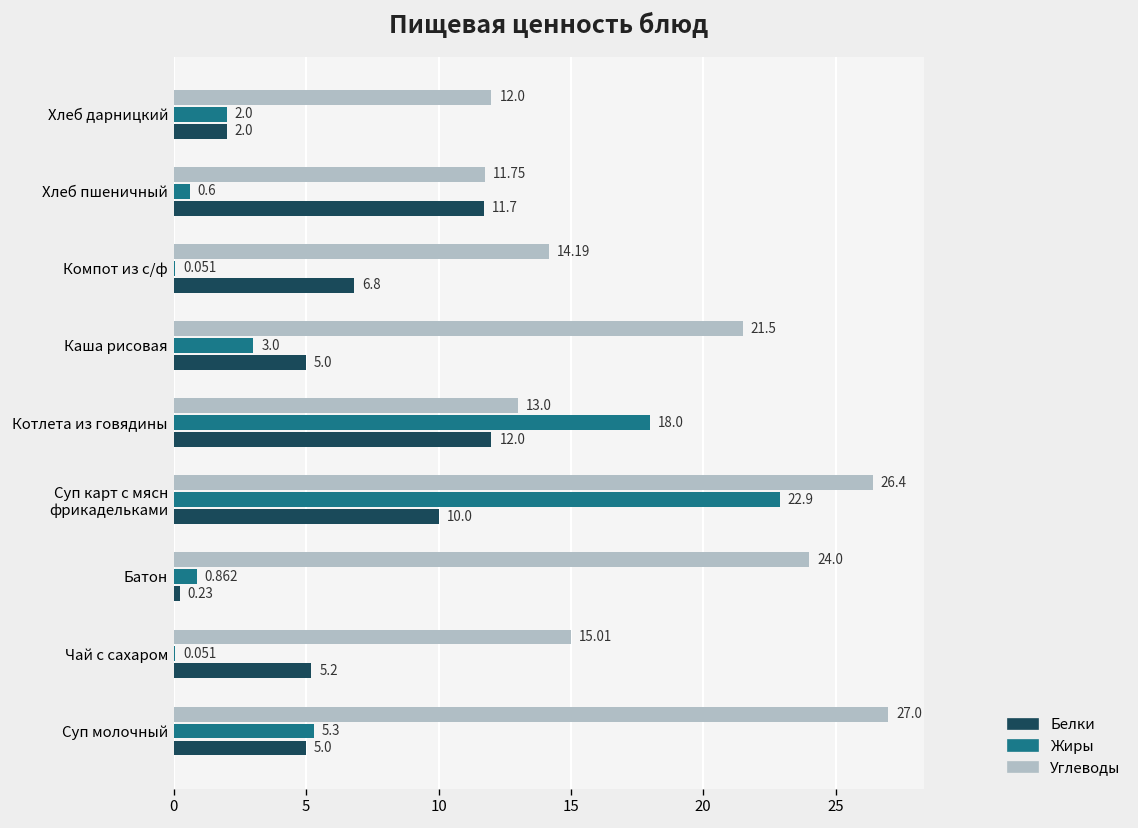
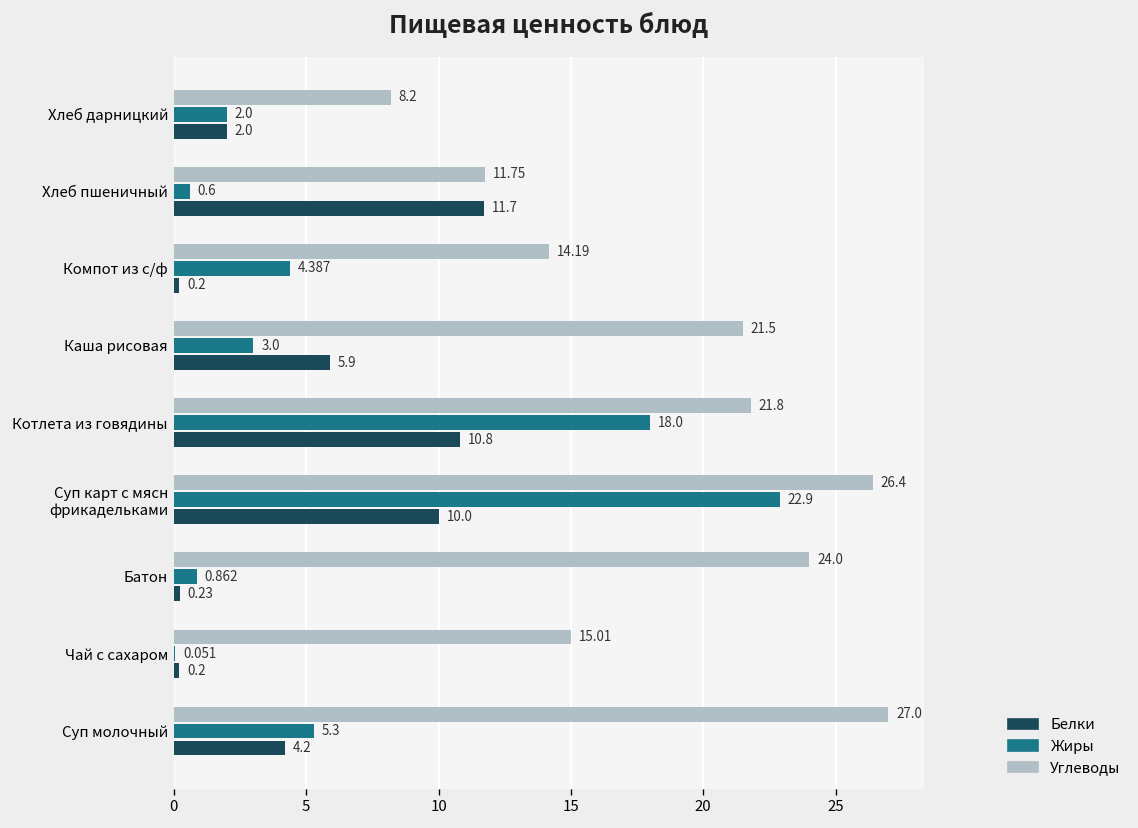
Углеводы, Хлеб дарницкий: 12.0 -> 8.2
Жиры, Компот из с/ф: 0.051 -> 4.387
Белки, Компот из с/ф: 6.8 -> 0.2
Белки, Каша рисовая: 5.0 -> 5.9
Углеводы, Котлета из говядины: 13.0 -> 21.8
Белки, Котлета из говядины: 12.0 -> 10.8
Белки, Чай с сахаром: 5.2 -> 0.2
Белки, Суп молочный: 5.0 -> 4.2
